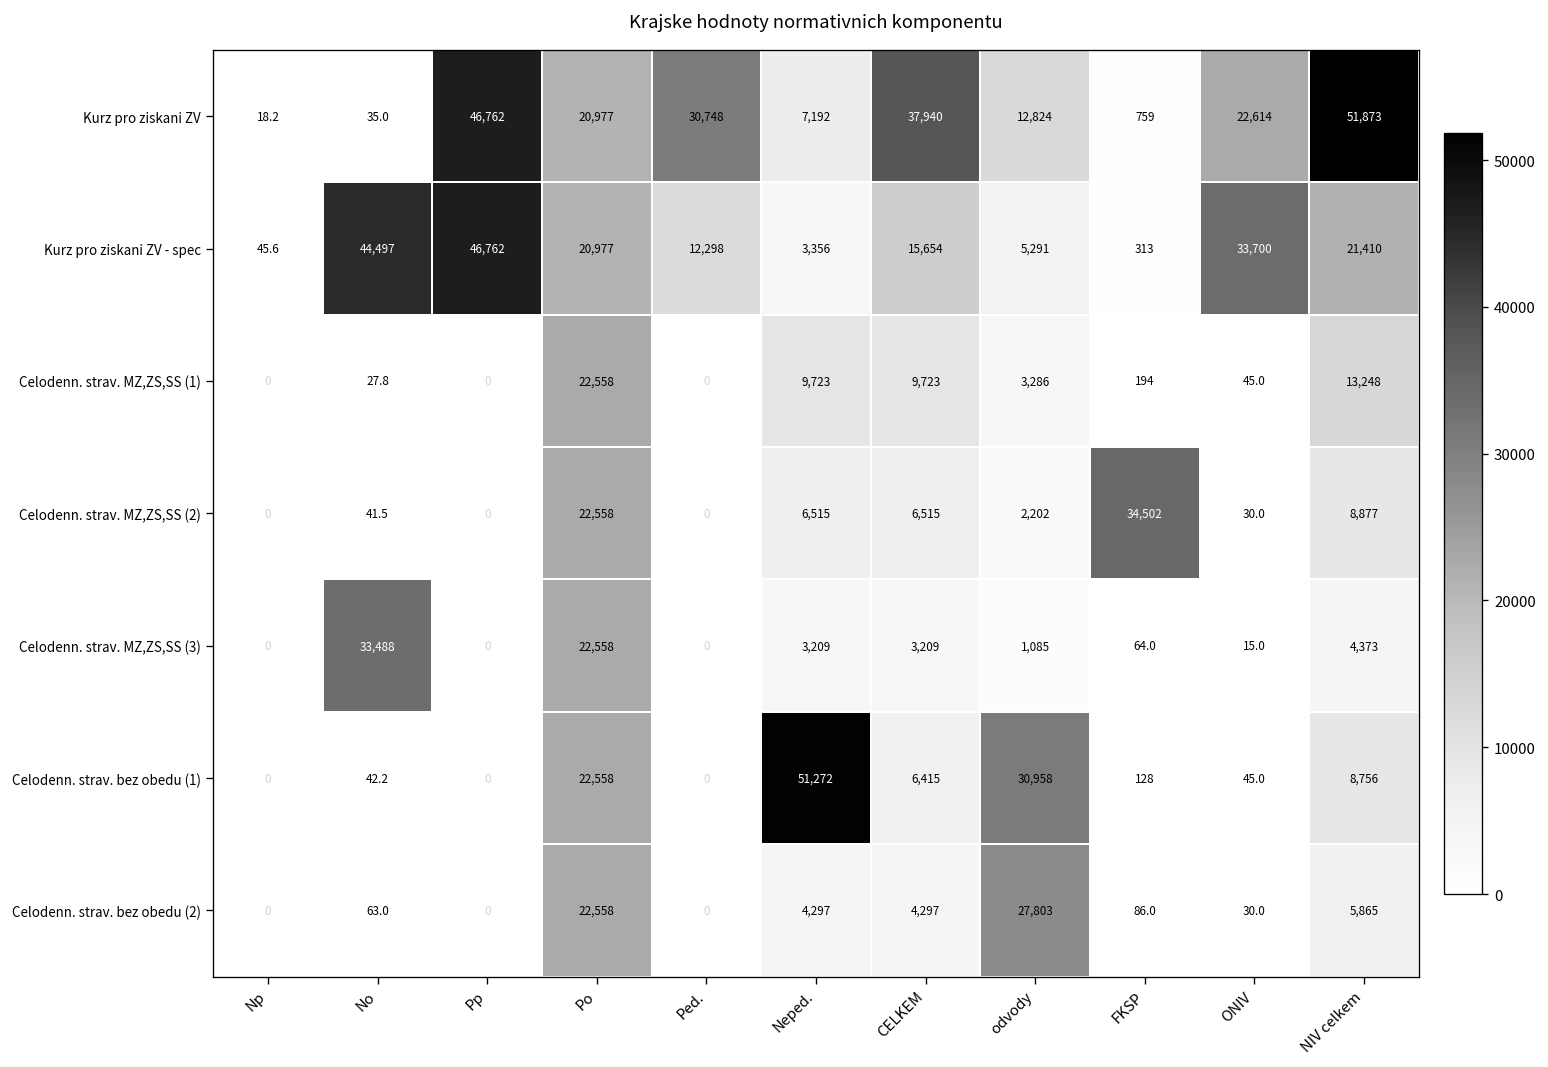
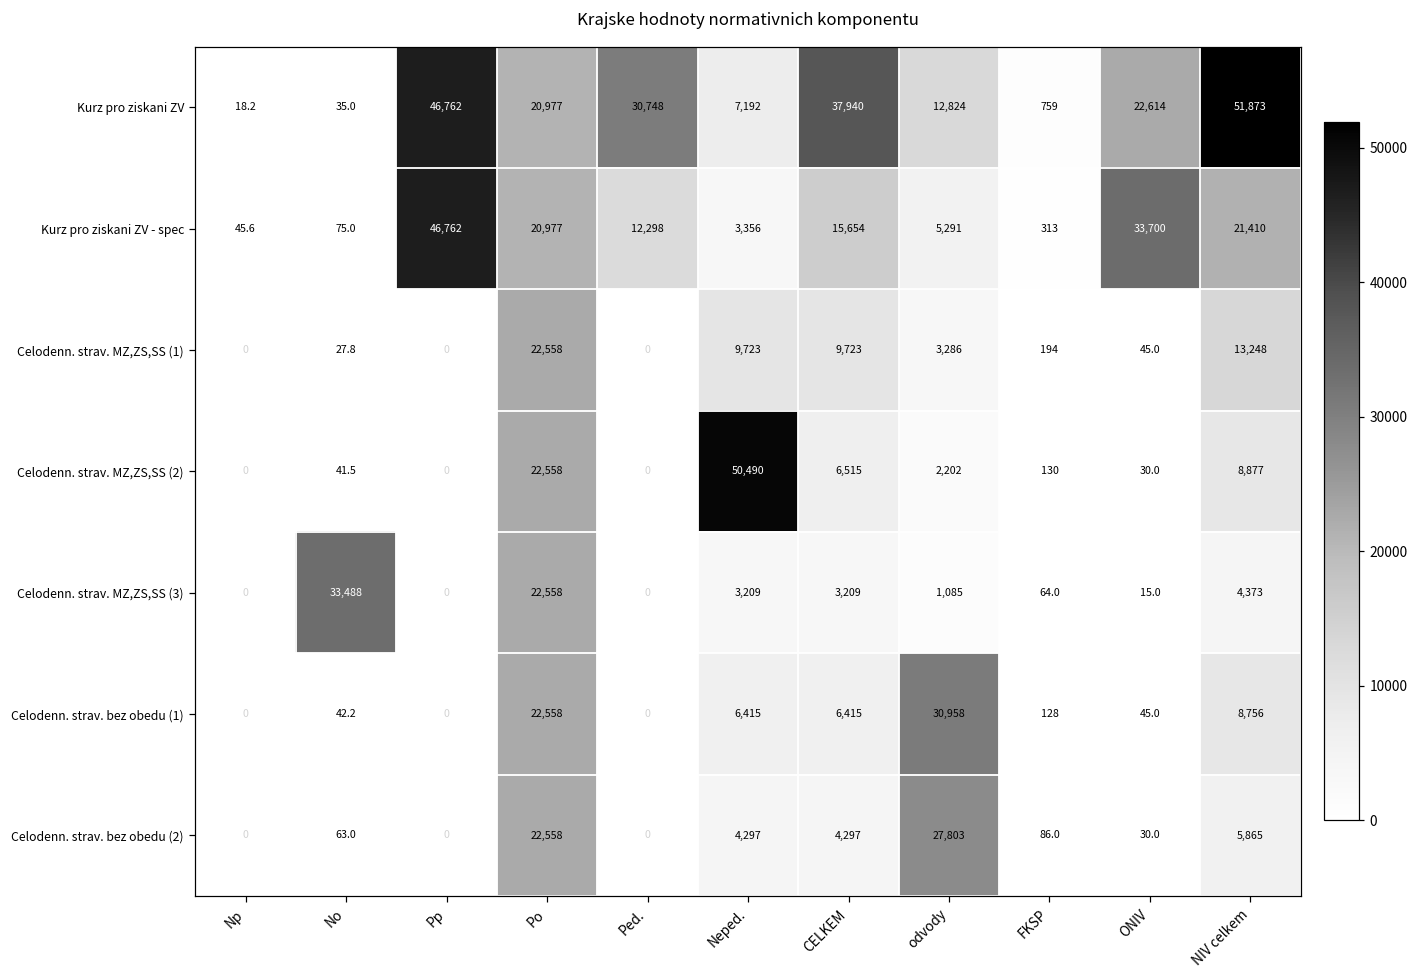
Kurz pro ziskani ZV - spec, No: 44,497 -> 75.0
Celodenn. strav. MZ,ZS,SS (2), Neped.: 6,515 -> 50,490
Celodenn. strav. MZ,ZS,SS (2), FKSP: 34,502 -> 130
Celodenn. strav. bez obedu (1), Neped.: 51,272 -> 6,415
